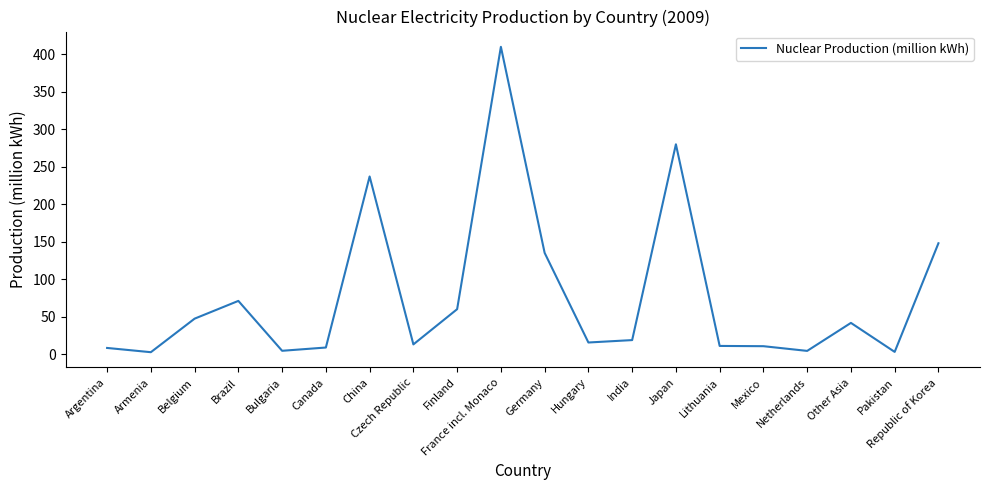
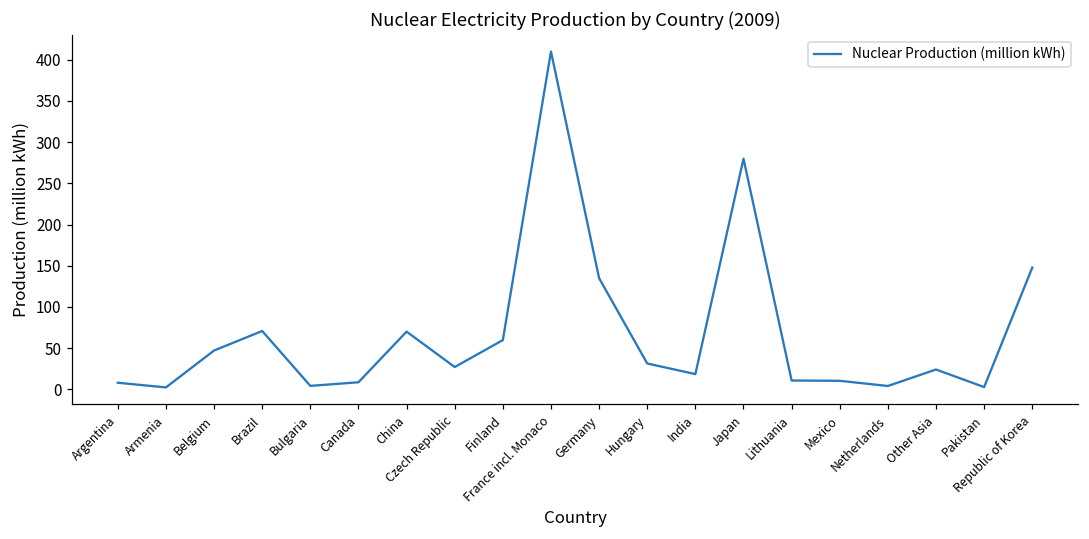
China: 240 -> 70
Czech Republic: 10 -> 30
Hungary: 20 -> 30
Other Asia: 40 -> 20
